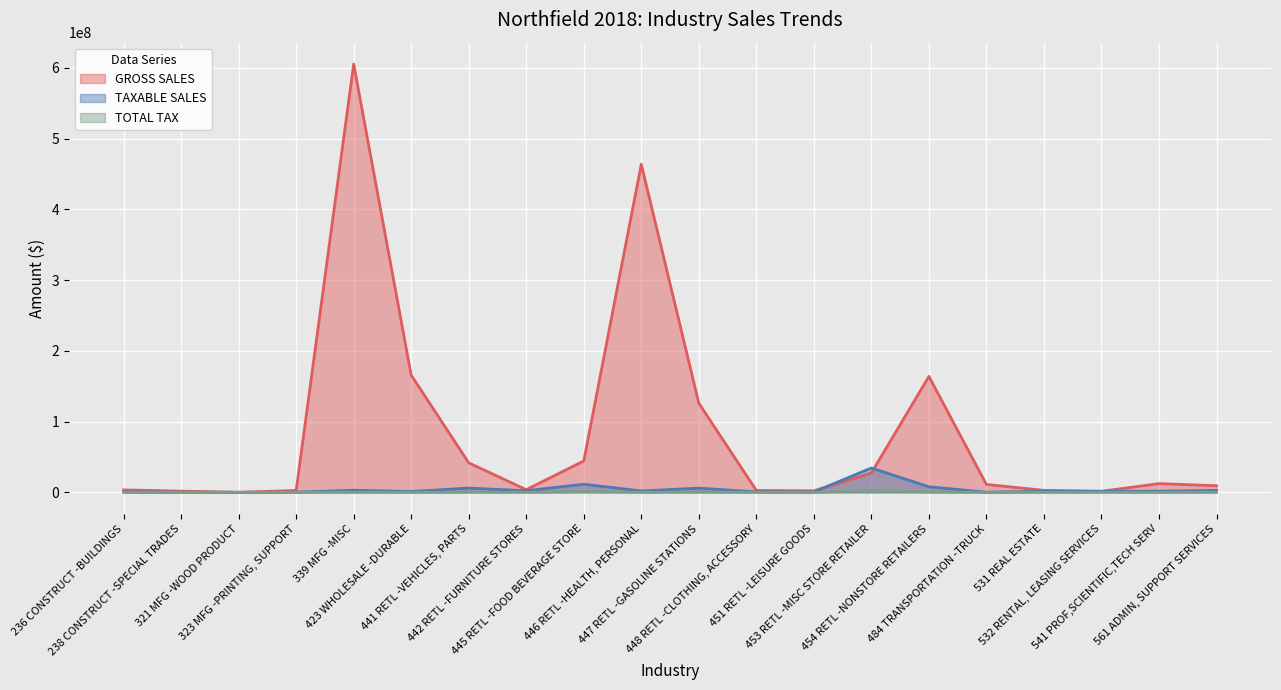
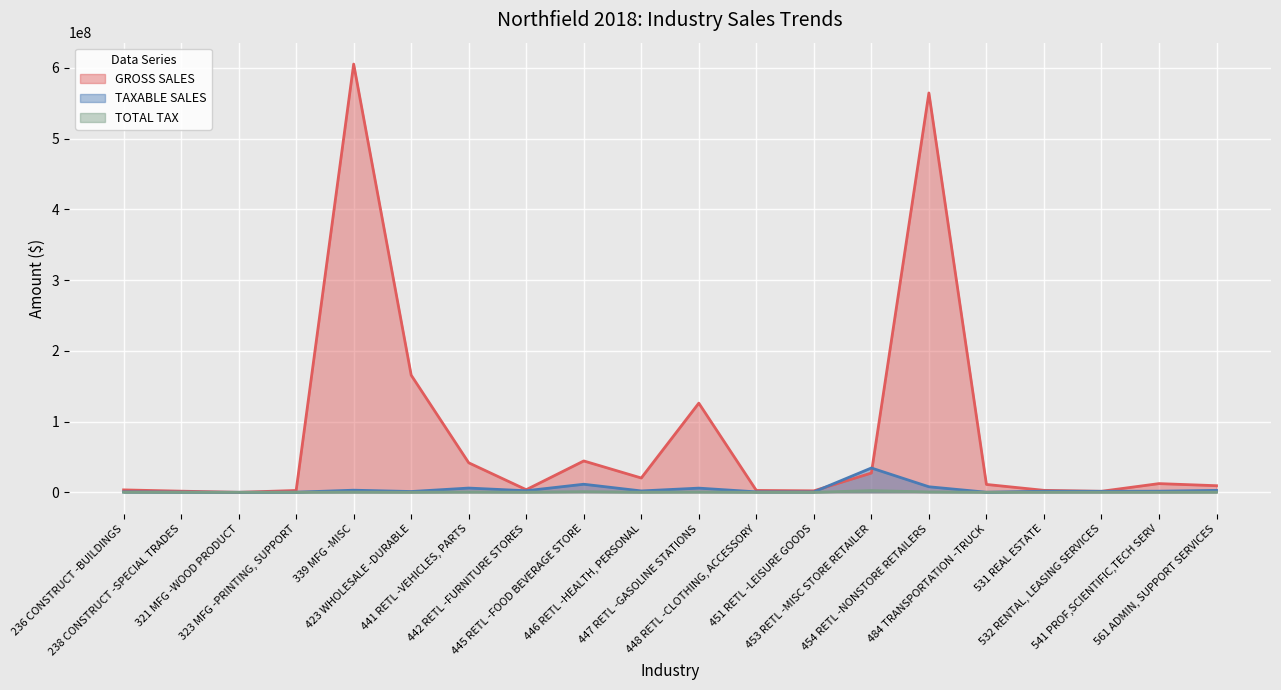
GROSS SALES, 446 RETL -HEALTH, PERSONAL: 460000000 -> 20000000
GROSS SALES, 454 RETL -NONSTORE RETAILERS: 160000000 -> 560000000
